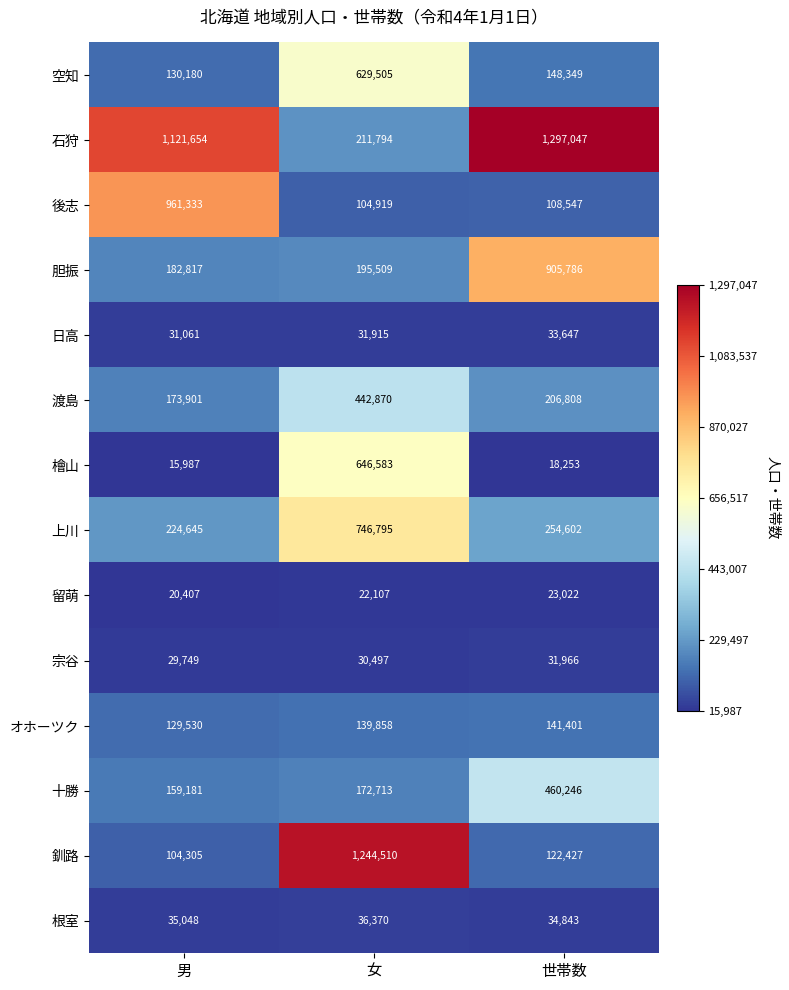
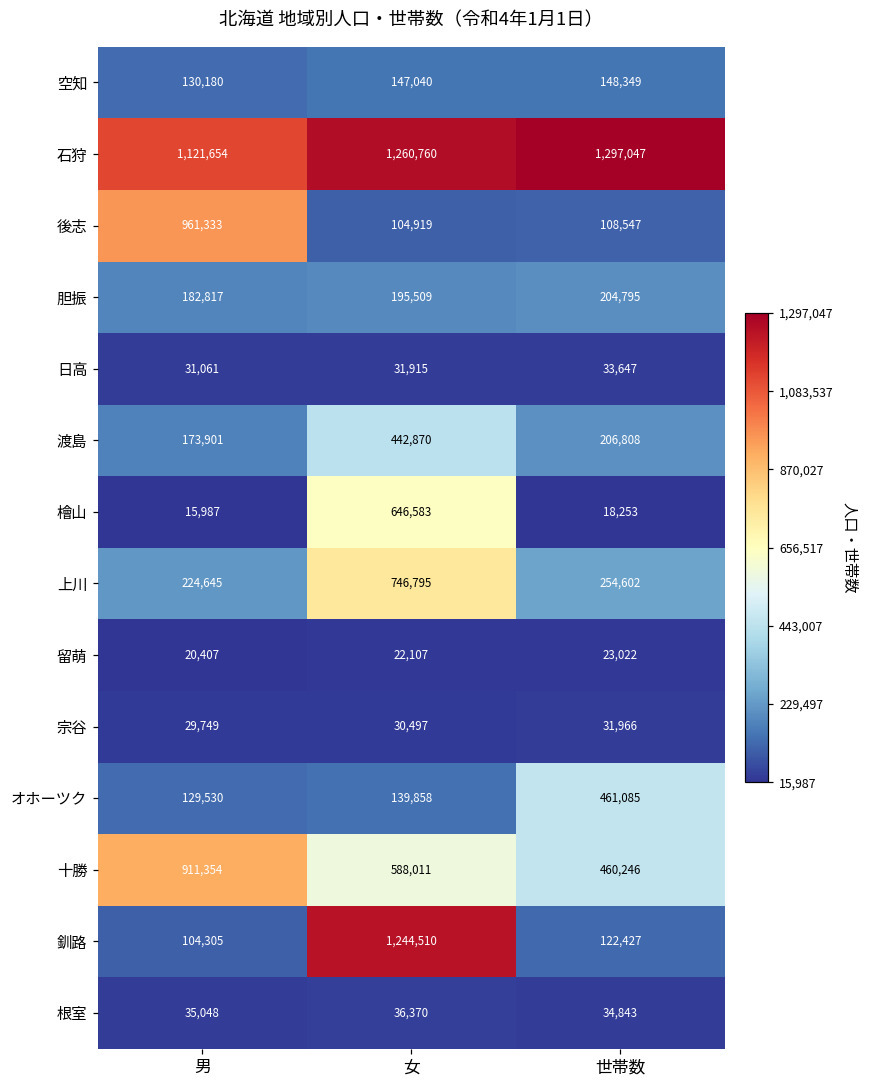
空知, 女: 629,505 -> 147,040
石狩, 女: 211,794 -> 1,260,760
胆振, 世帯数: 905,786 -> 204,795
オホーツク, 世帯数: 141,401 -> 461,085
十勝, 男: 159,181 -> 911,354
十勝, 女: 172,713 -> 588,011
